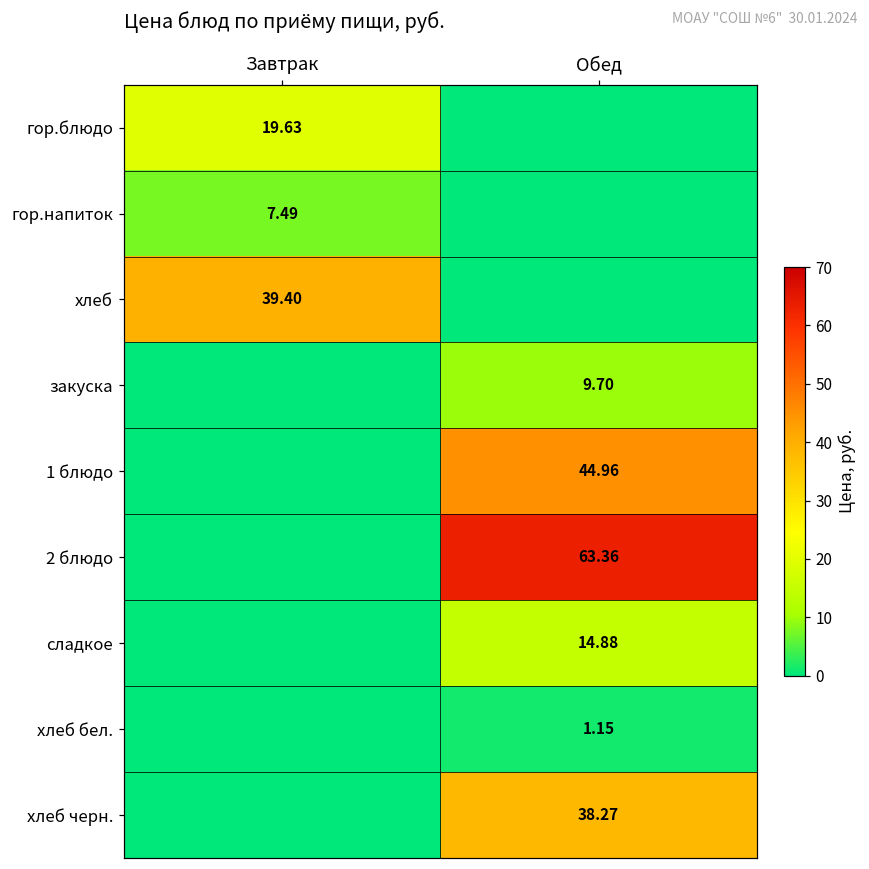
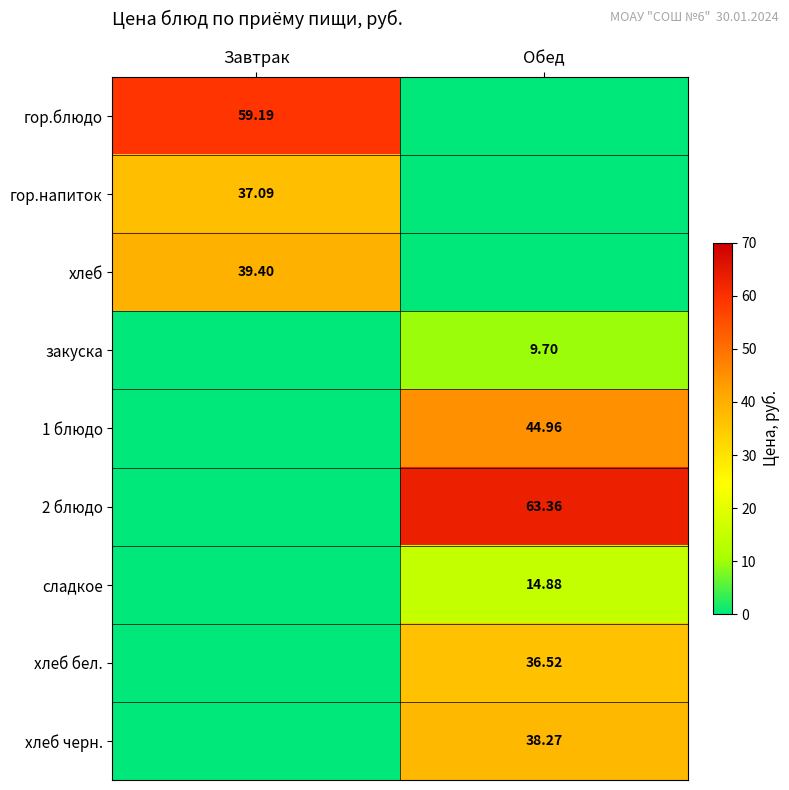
гор.блюдо, Завтрак: 19.63 -> 59.19
гор.напиток, Завтрак: 7.49 -> 37.09
хлеб бел., Обед: 1.15 -> 36.52
